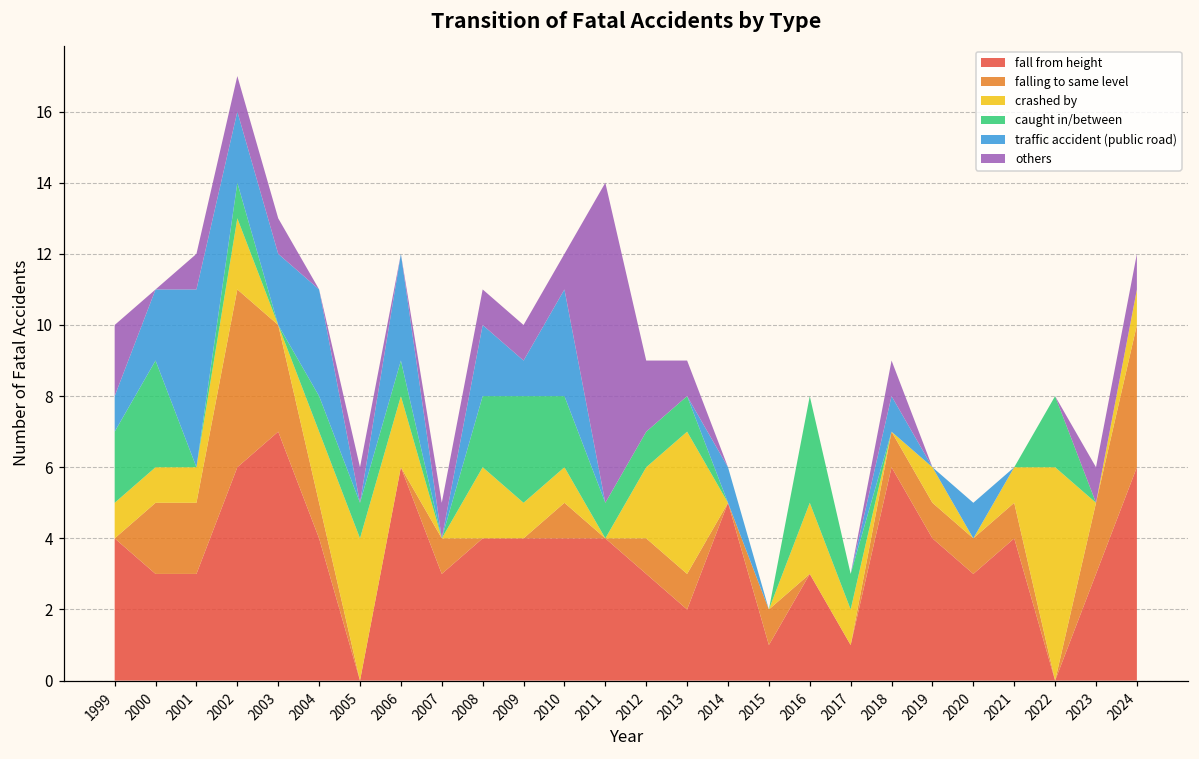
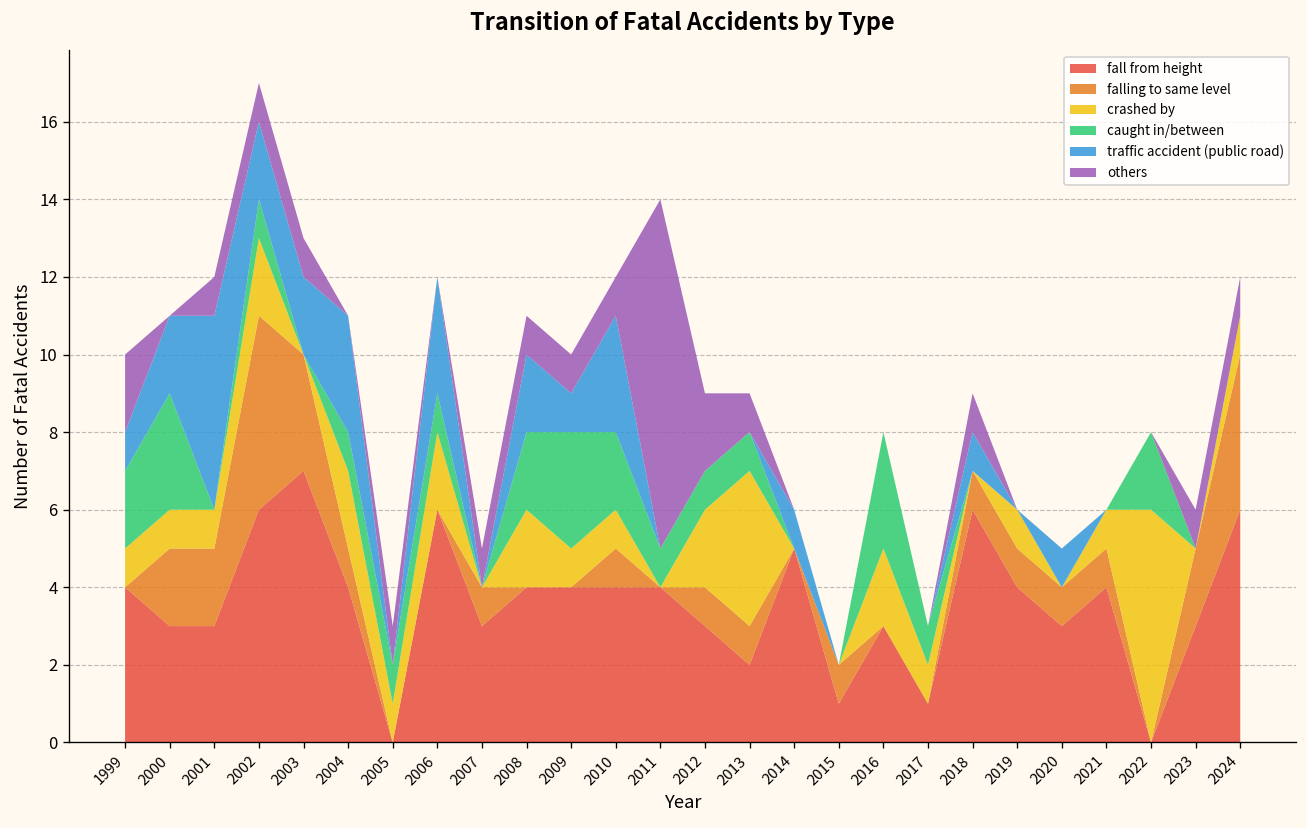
crashed by, 2005: 4 -> 1
